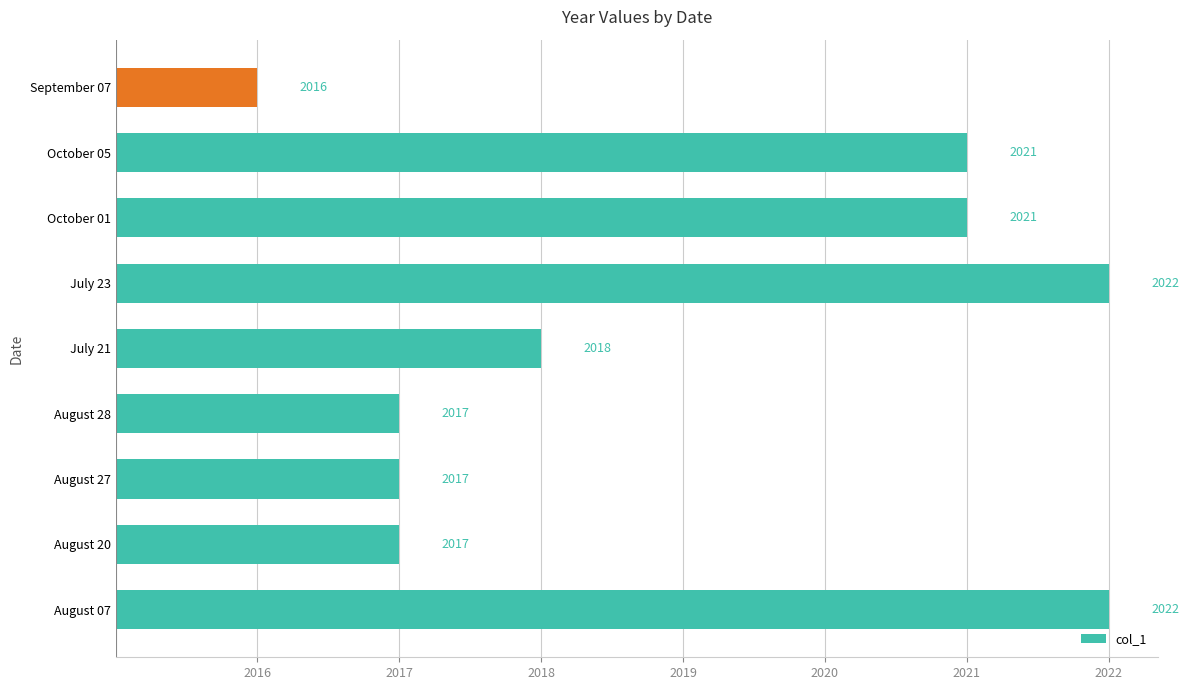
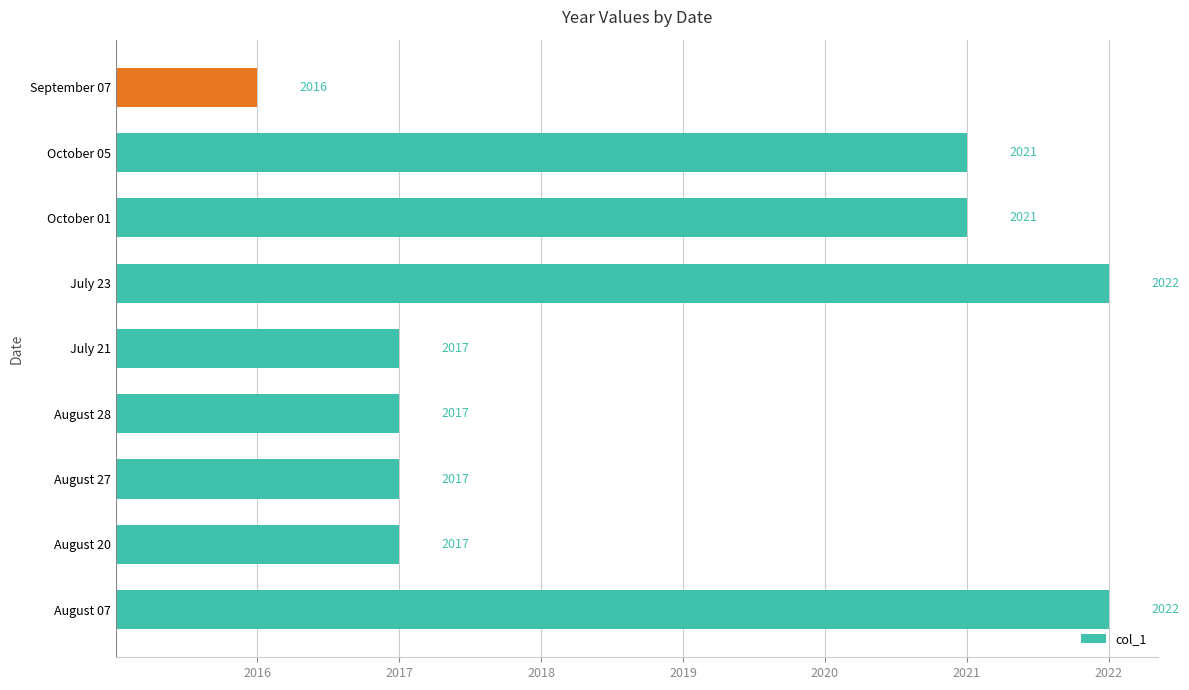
July 21: 2018 -> 2017
